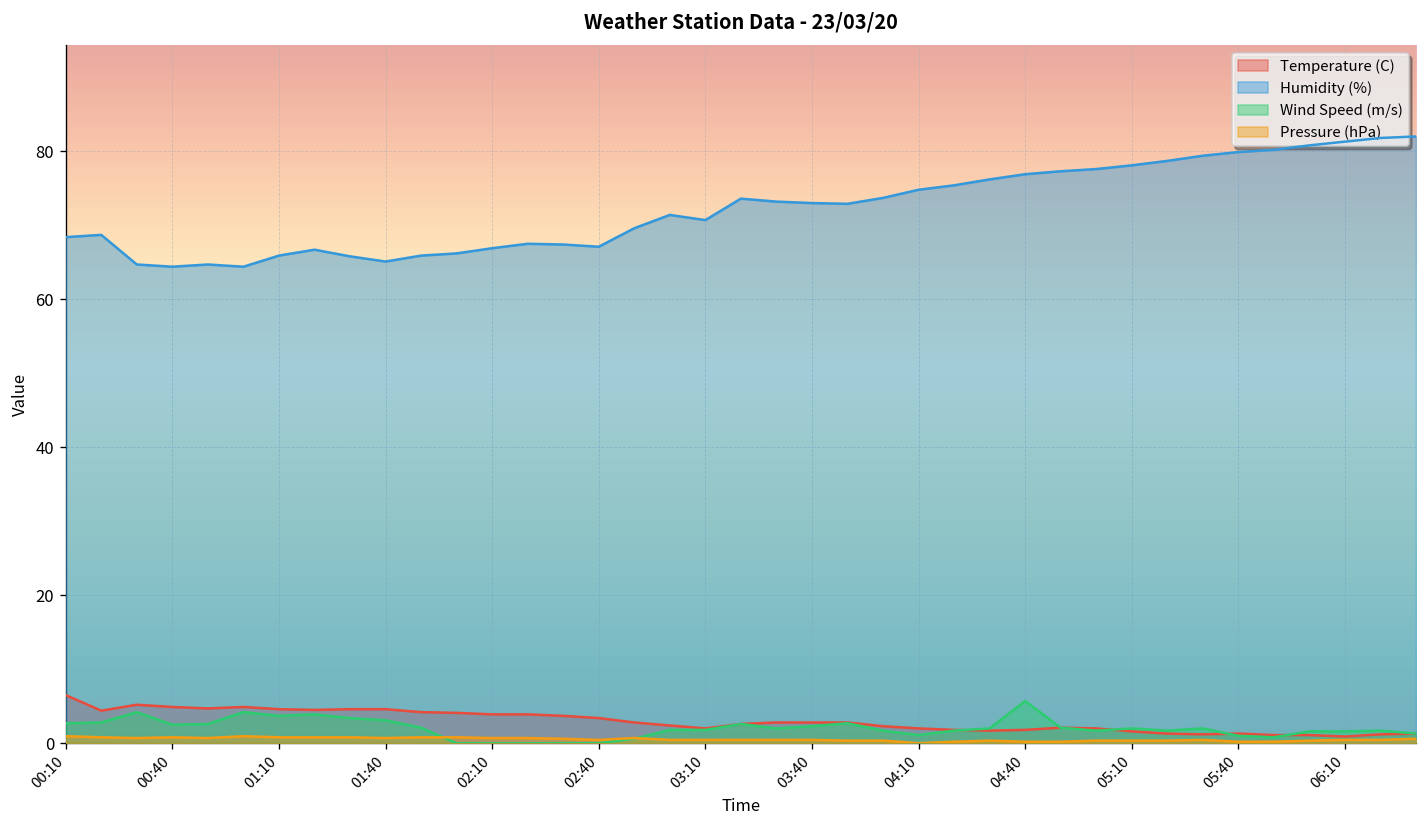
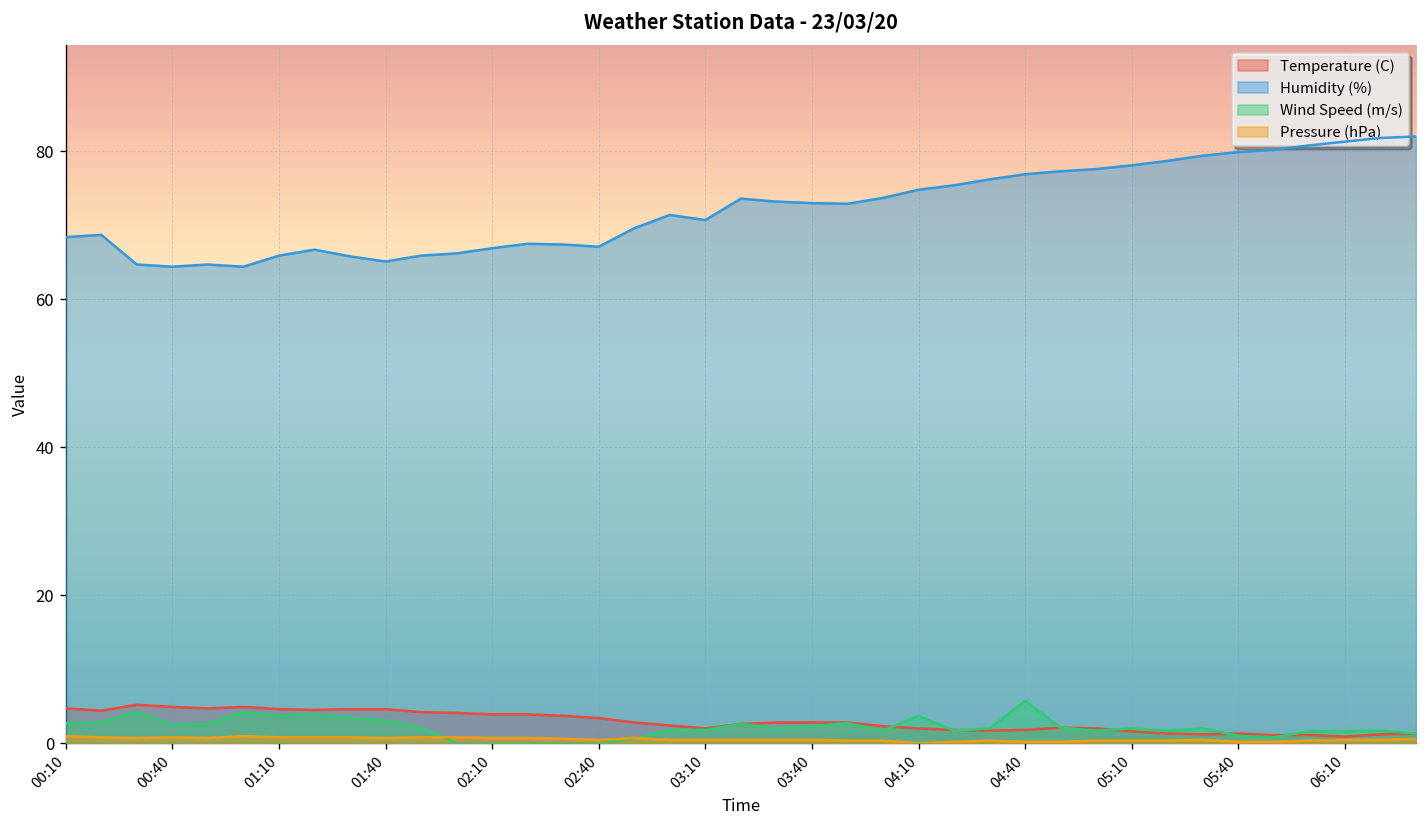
Temperature (C), 00:10: 7 -> 5
Wind Speed (m/s), 04:10: 1 -> 4
